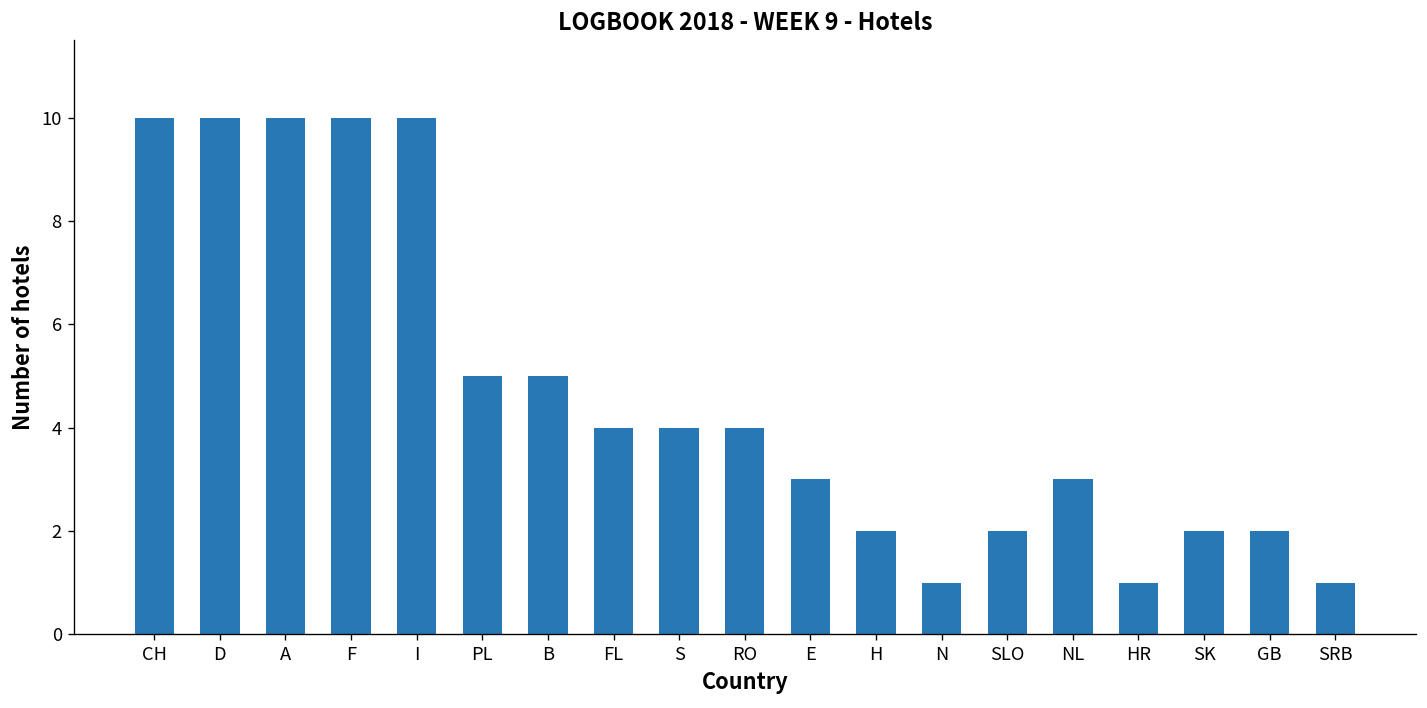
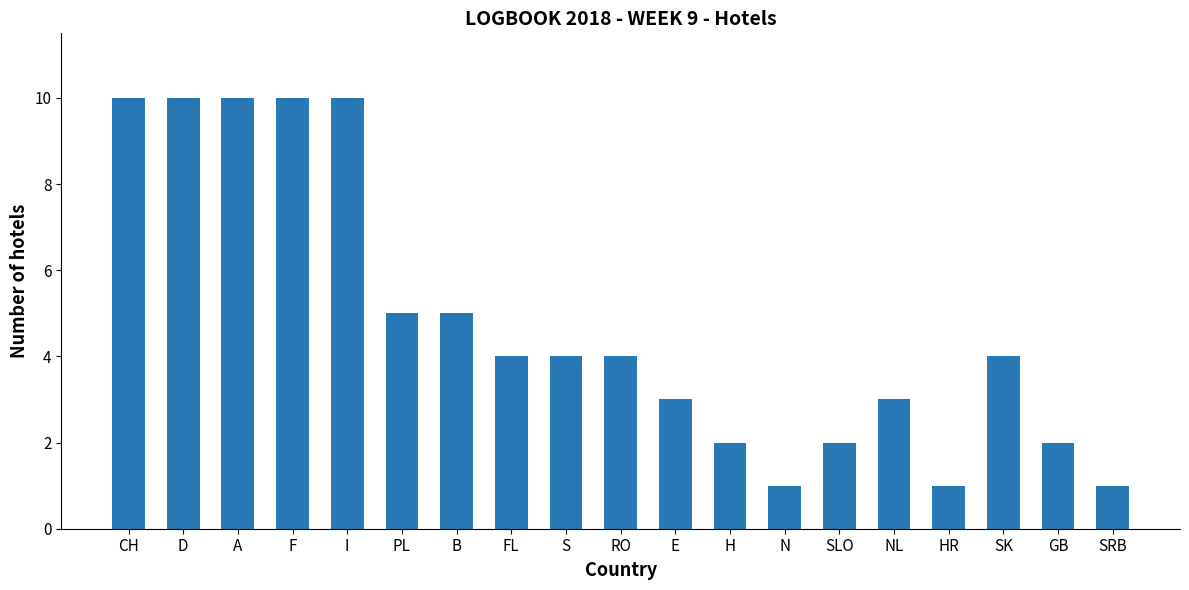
SK: 2 -> 4
